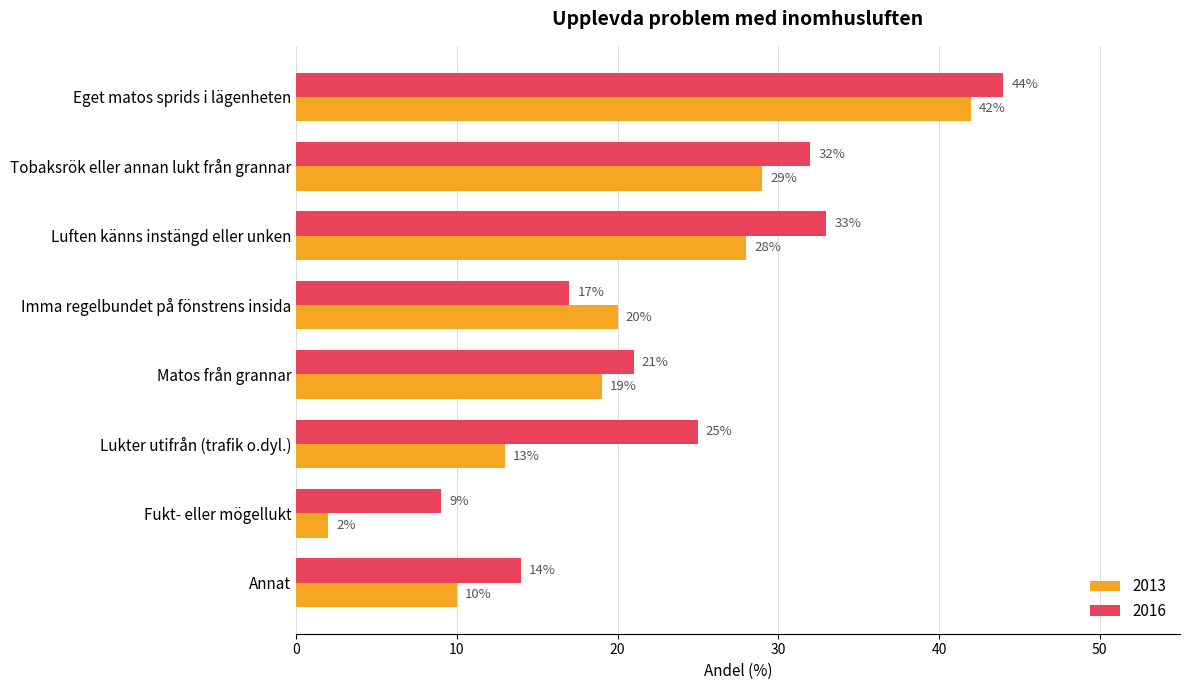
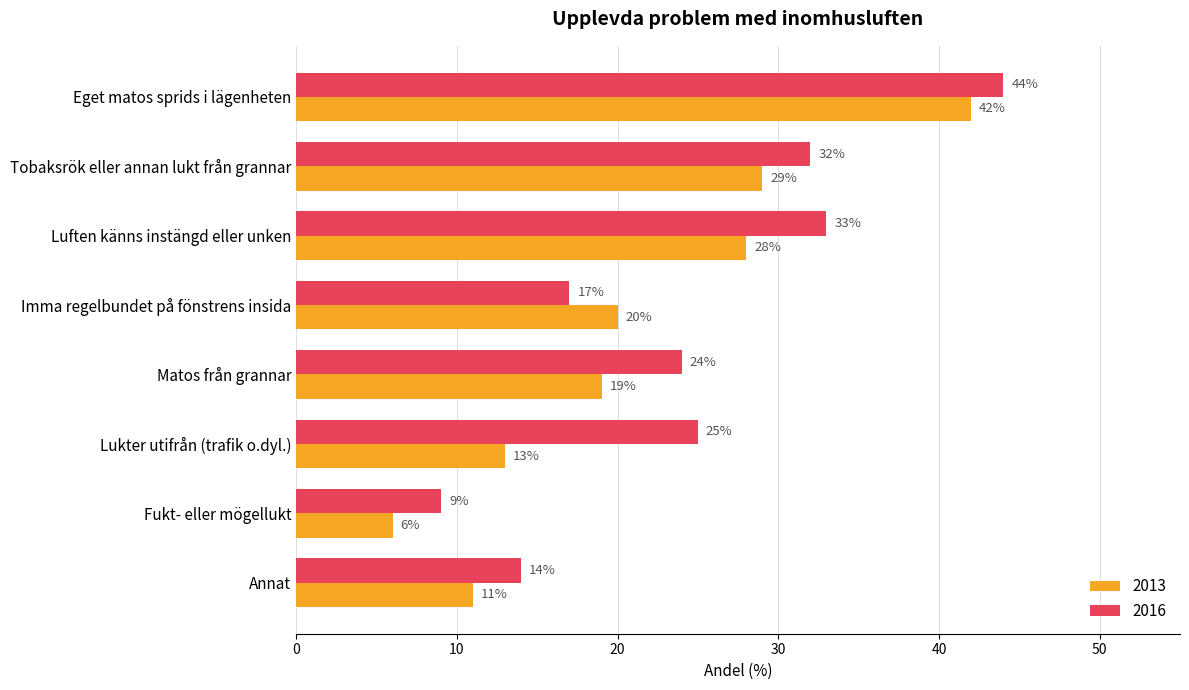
2016, Matos från grannar: 21% -> 24%
2013, Fukt- eller mögellukt: 2% -> 6%
2013, Annat: 10% -> 11%
